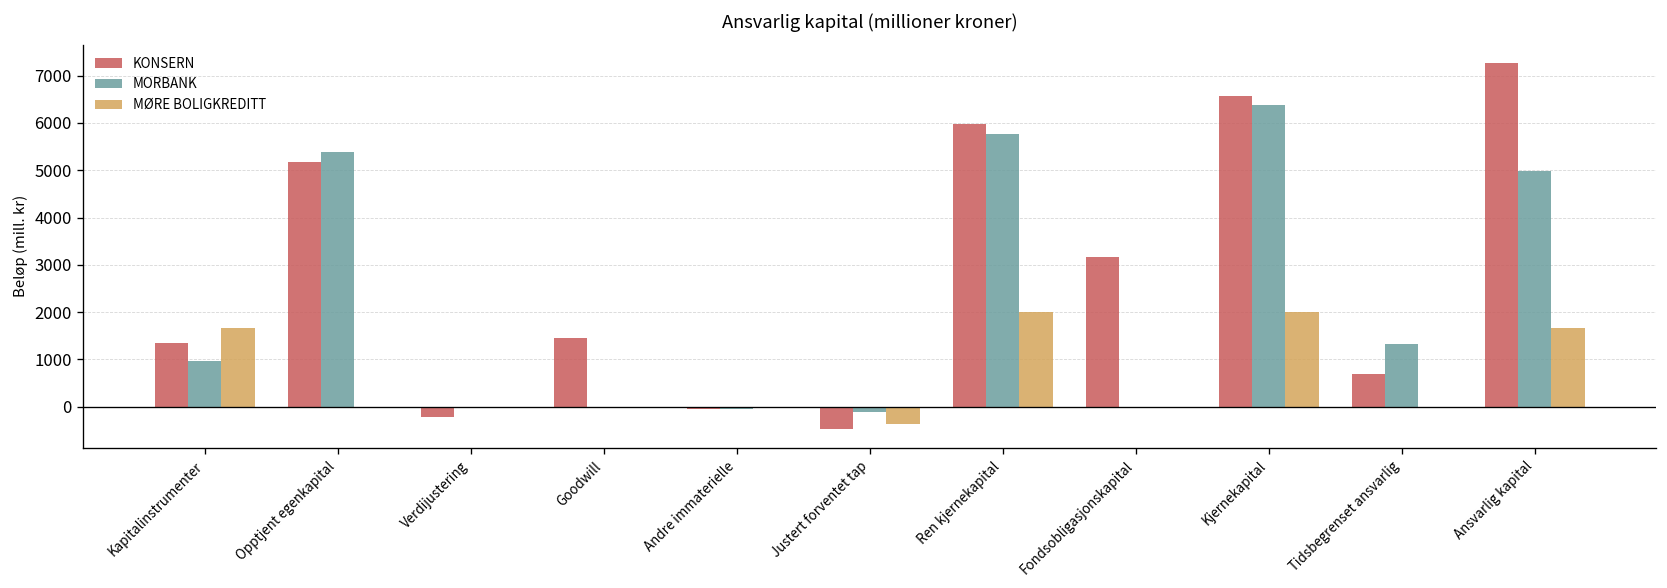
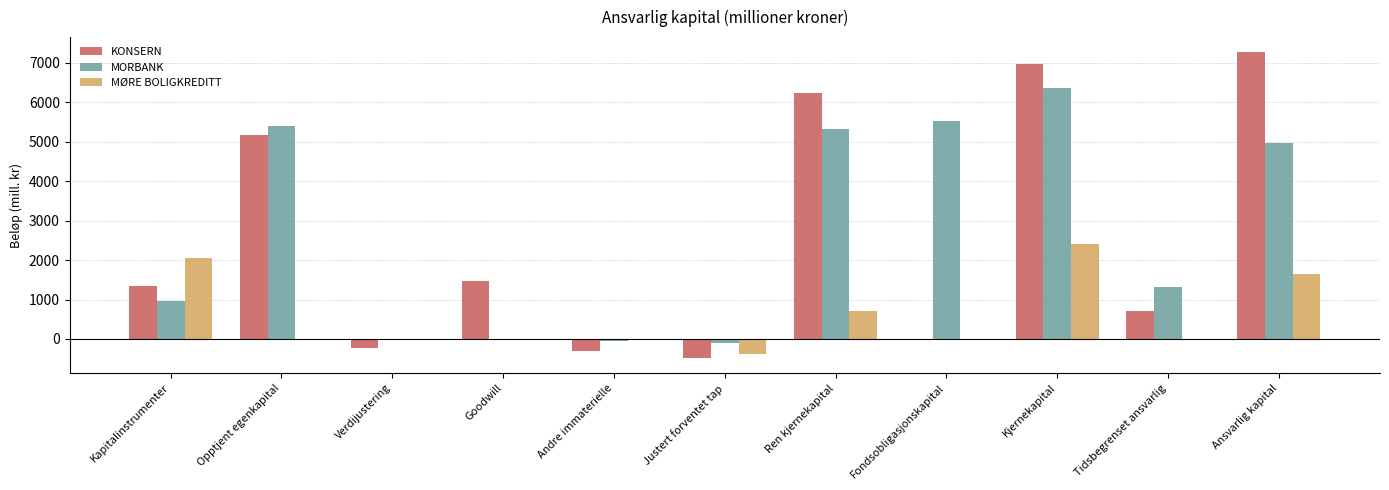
MØRE BOLIGKREDITT, Kapitalinstrumenter: 1700 -> 2100
KONSERN, Andre immaterielle: -100 -> -300
KONSERN, Ren kjernekapital: 6000 -> 6200
MORBANK, Ren kjernekapital: 5800 -> 5300
MØRE BOLIGKREDITT, Ren kjernekapital: 2000 -> 700
KONSERN, Fondsobligasjonskapital: 3200 -> 0
MORBANK, Fondsobligasjonskapital: 0 -> 5500
KONSERN, Kjernekapital: 6600 -> 7000
MØRE BOLIGKREDITT, Kjernekapital: 2000 -> 2400
